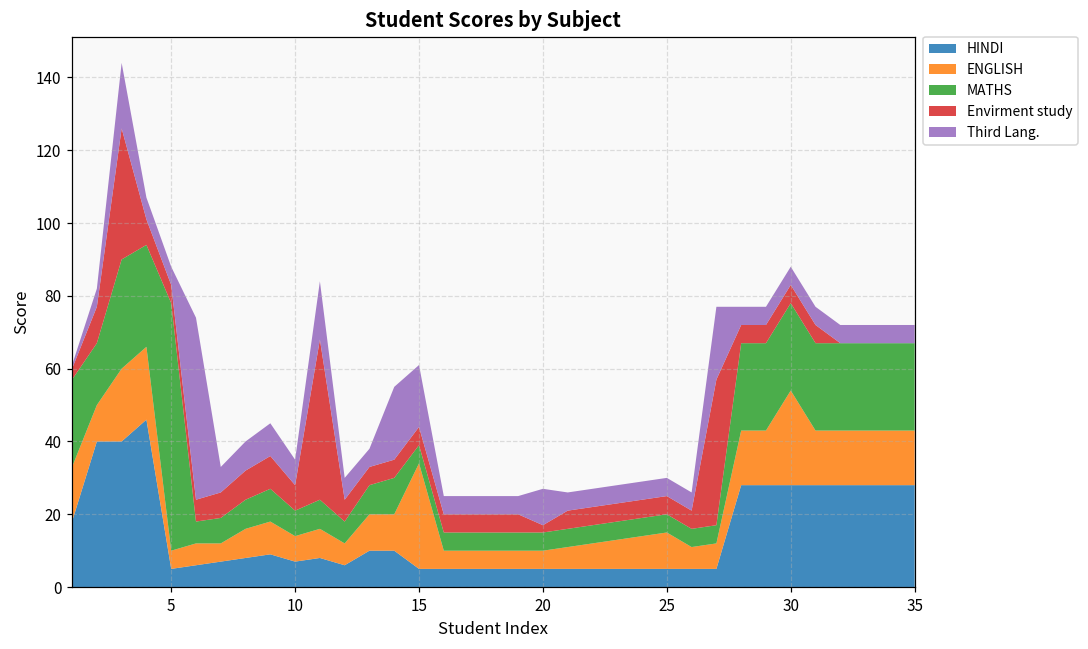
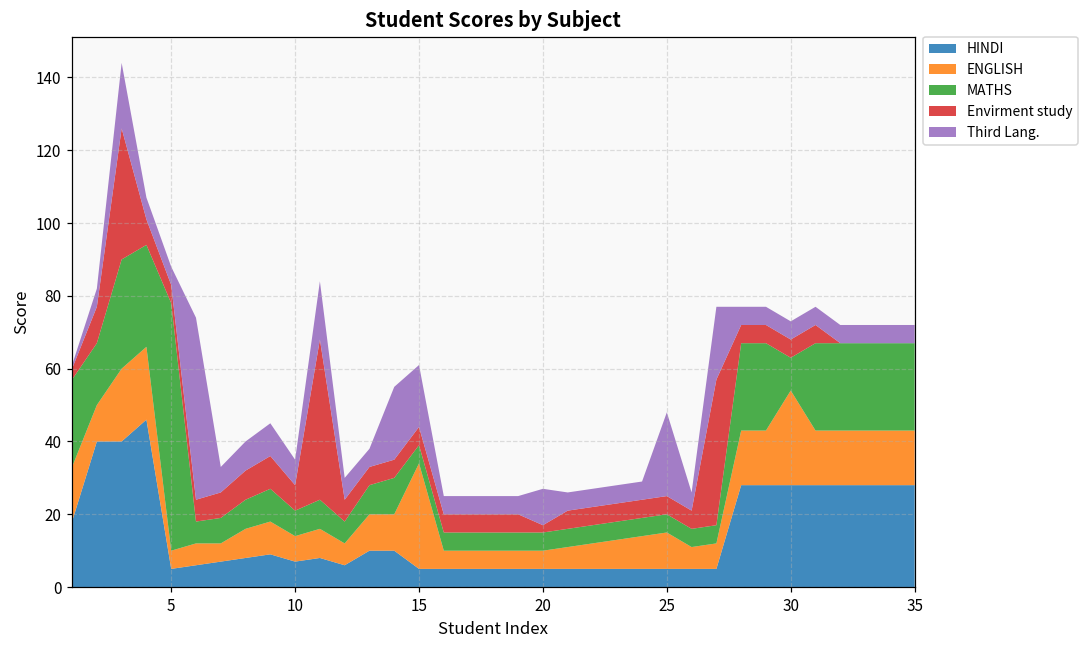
Third Lang., 25: 5 -> 23
MATHS, 30: 24 -> 9
